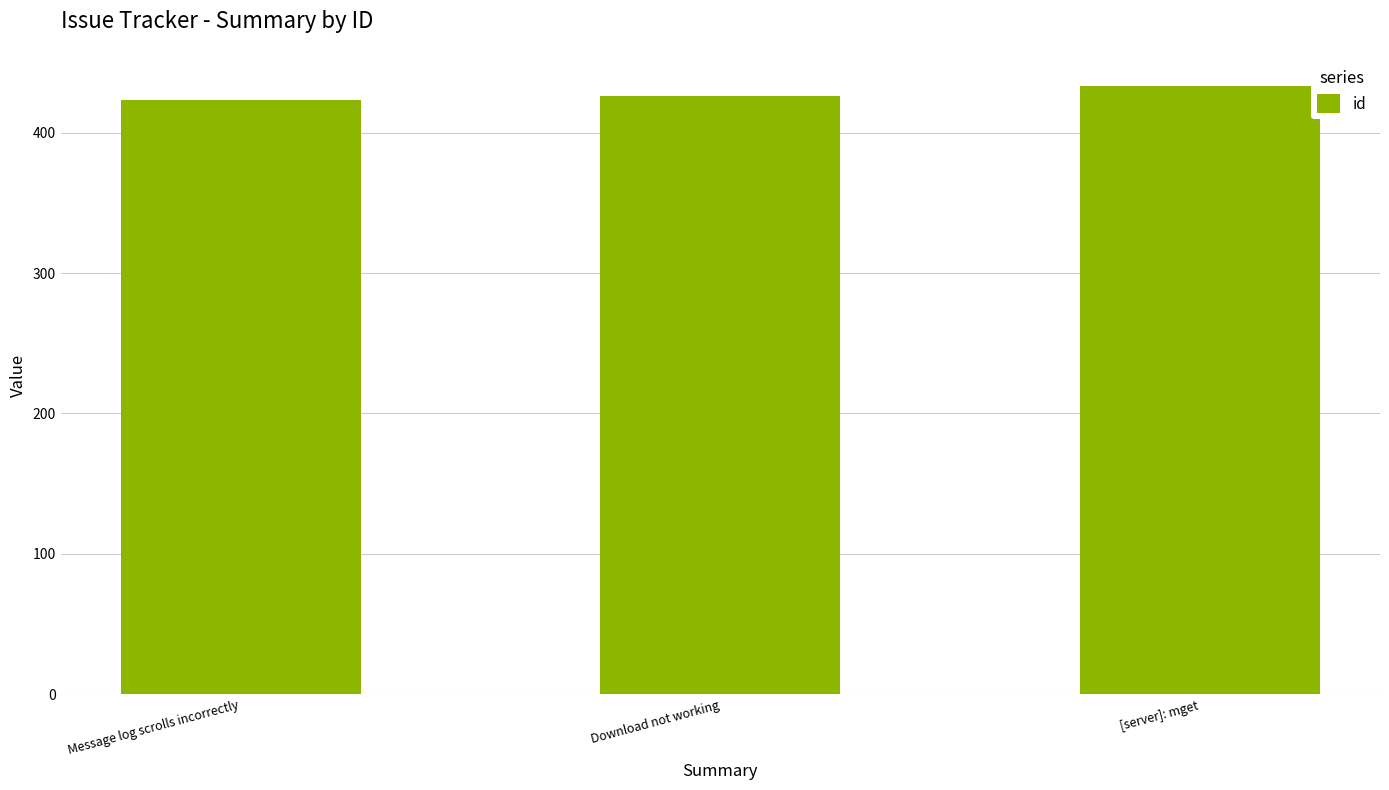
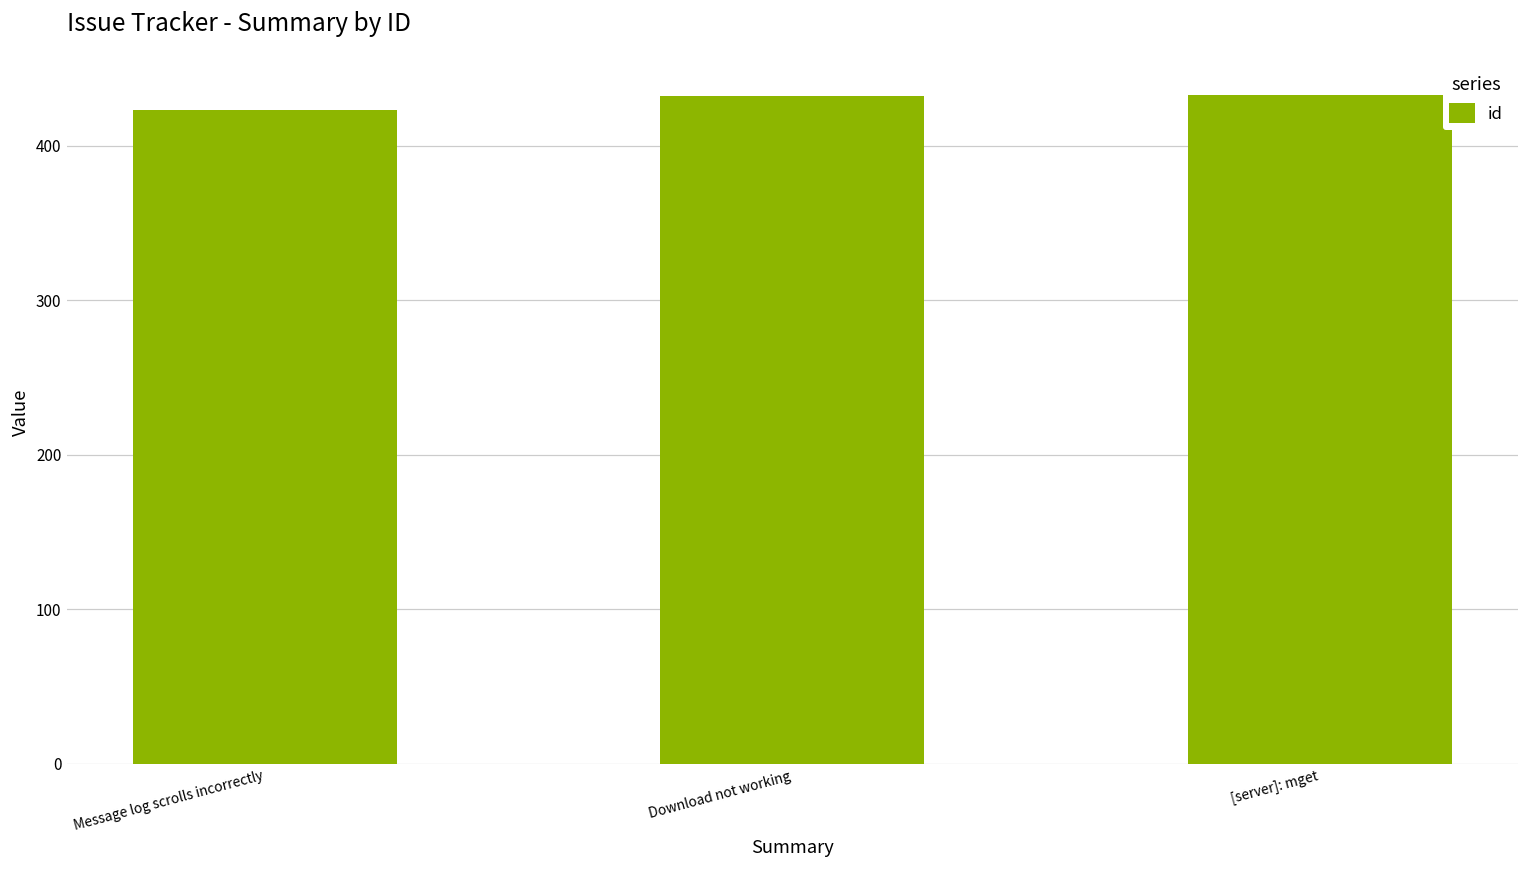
Download not working: 426 -> 432
